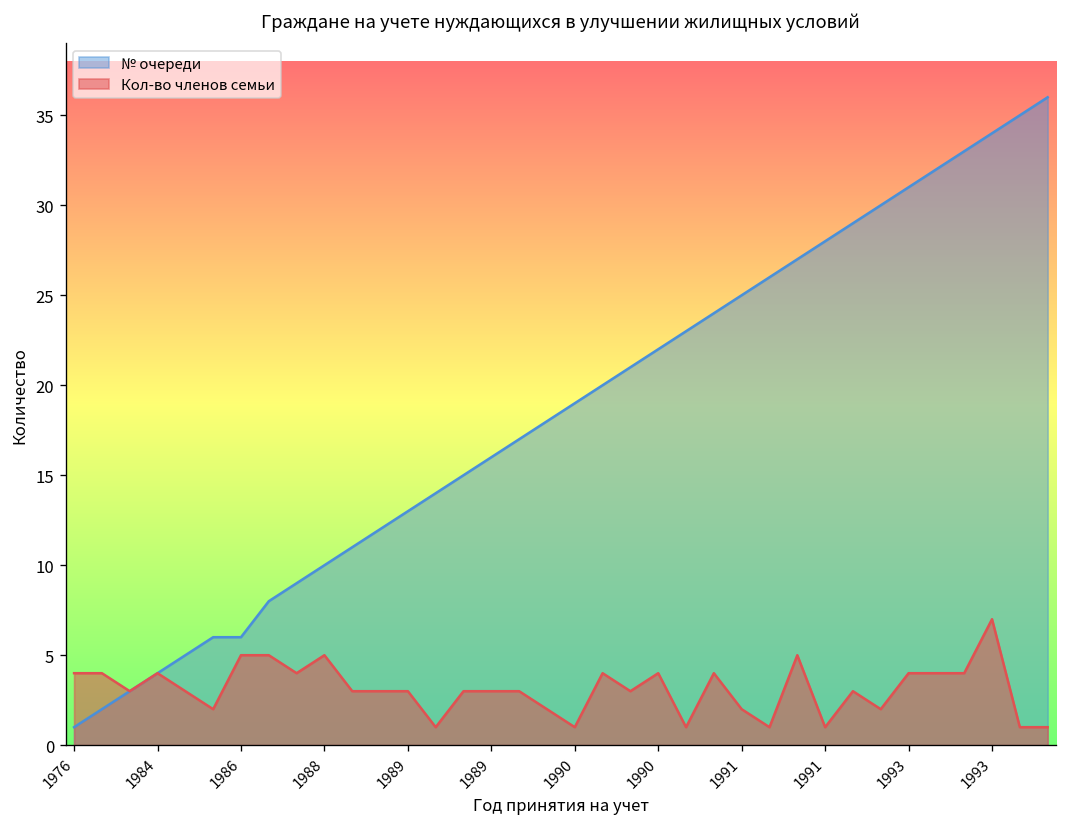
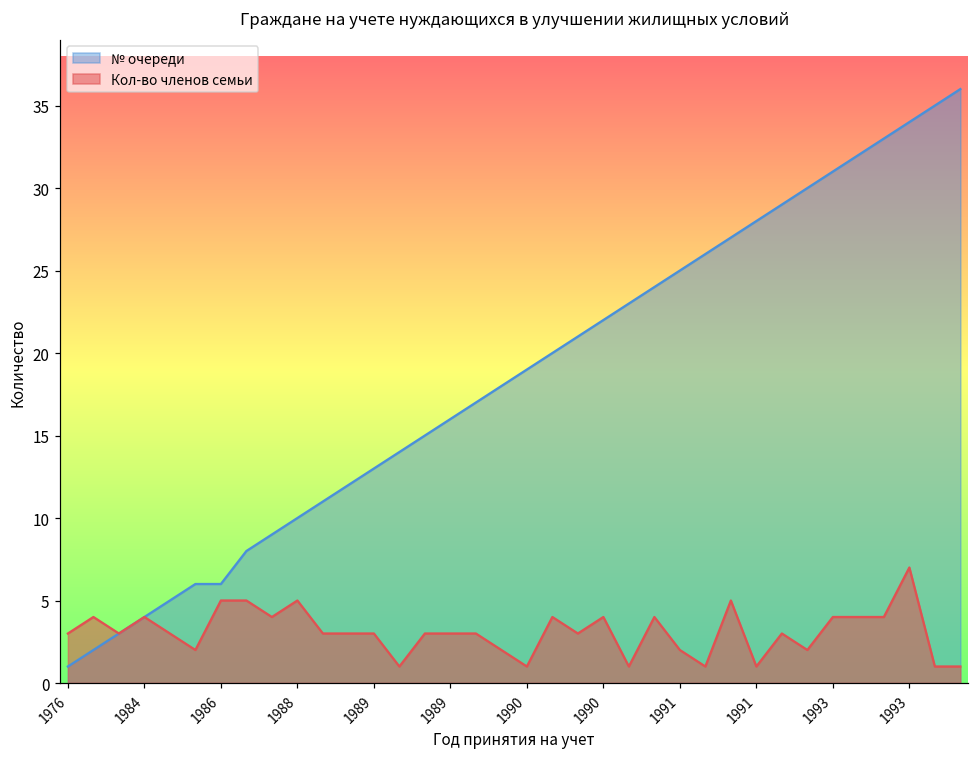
Кол-во членов семьи, 1976: 4 -> 3
